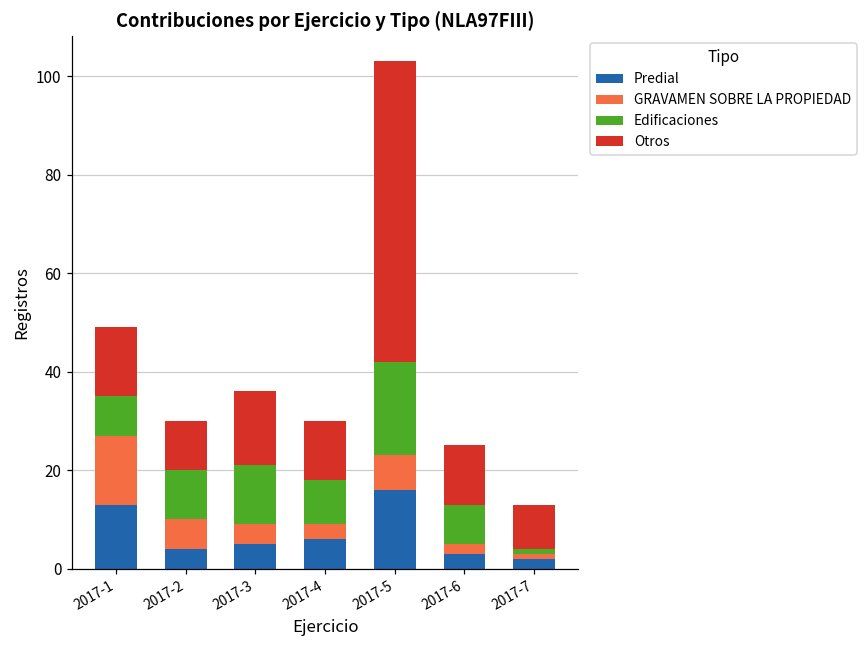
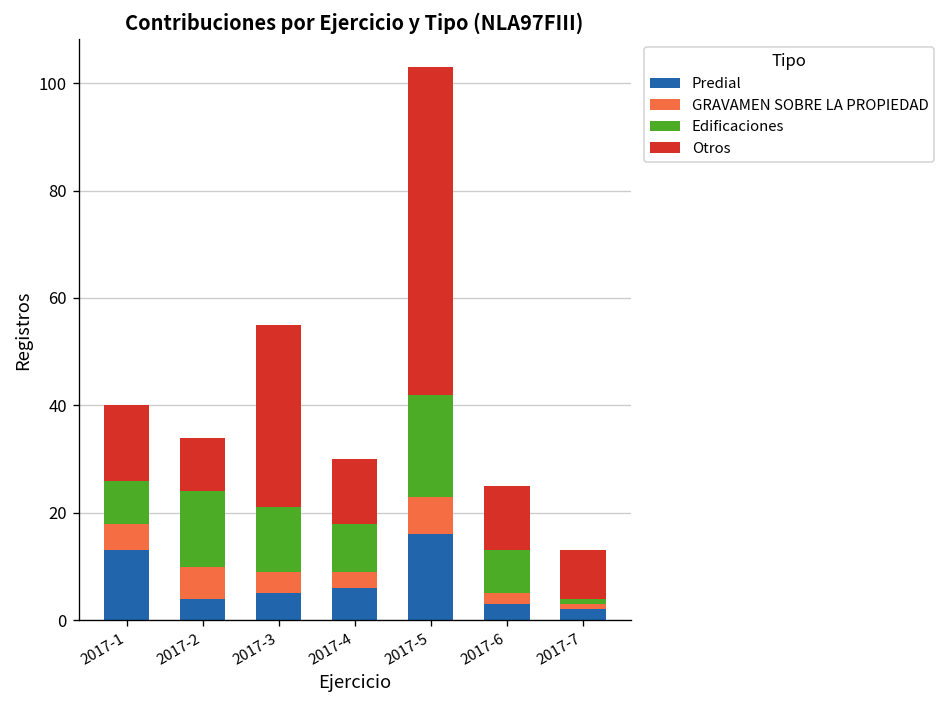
GRAVAMEN SOBRE LA PROPIEDAD, 2017-1: 14 -> 5
Edificaciones, 2017-2: 10 -> 14
Otros, 2017-3: 15 -> 34
